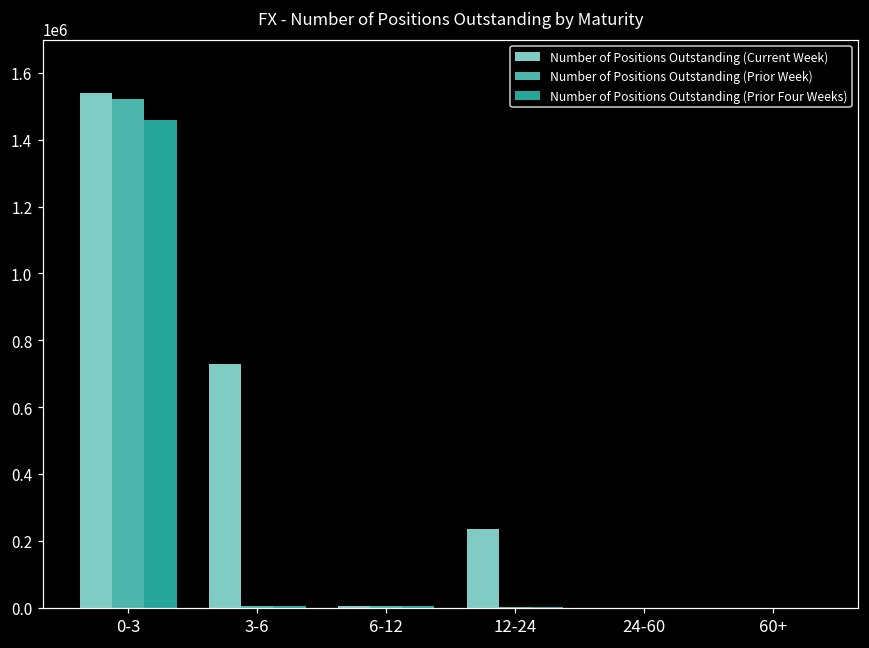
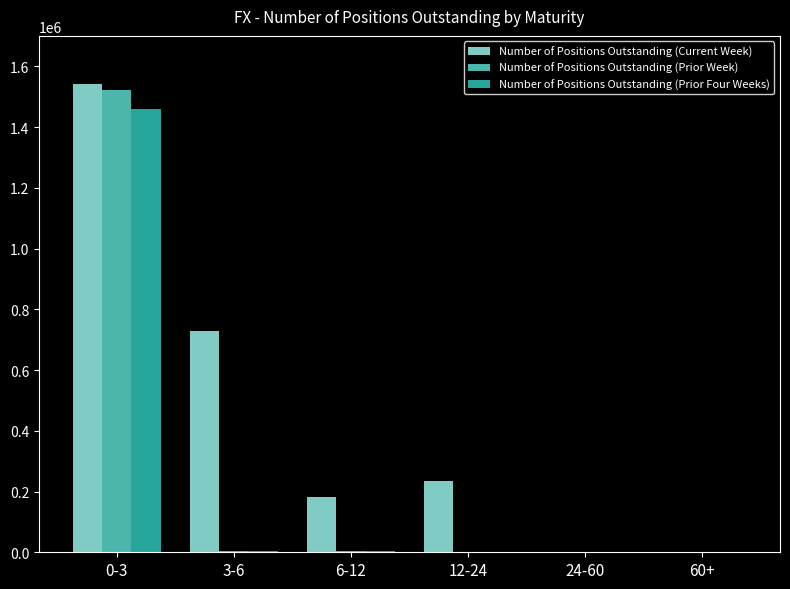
Number of Positions Outstanding (Current Week), 6-12: 10000 -> 180000
